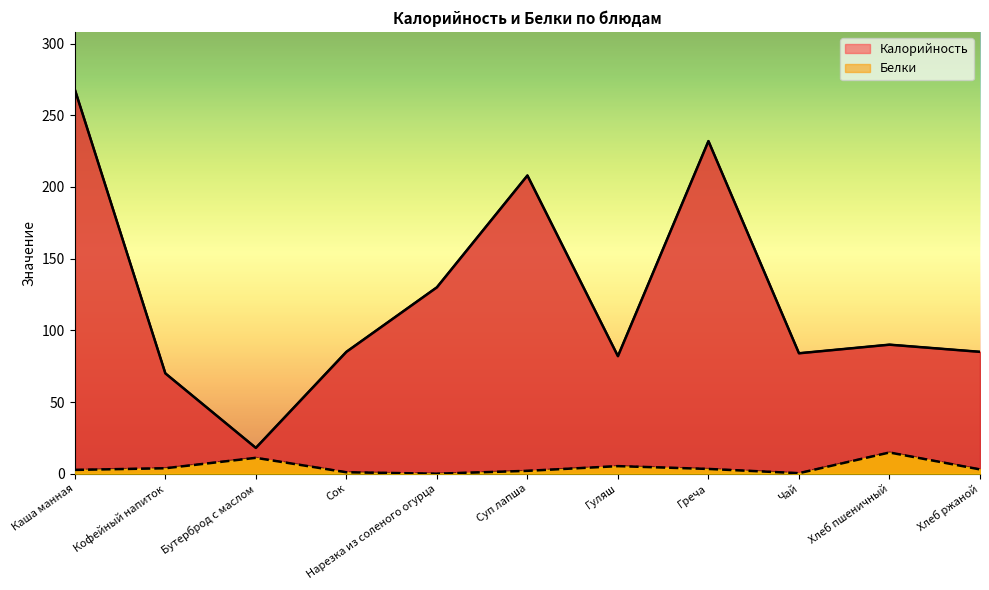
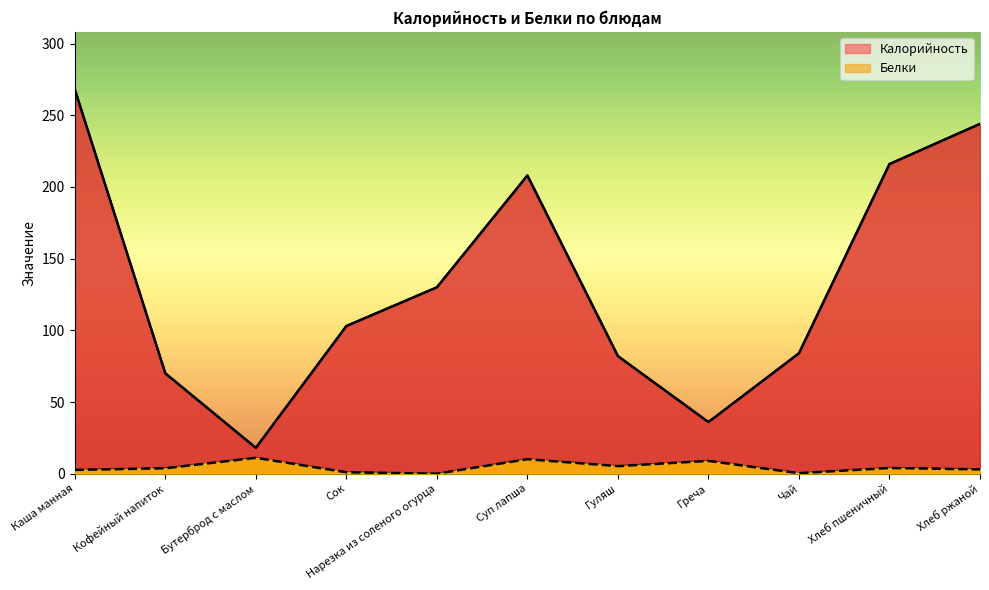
Калорийность, Сок: 85 -> 103
Белки, Суп лапша: 2 -> 10
Калорийность, Греча: 232 -> 36
Белки, Греча: 3 -> 9
Калорийность, Хлеб пшеничный: 90 -> 216
Белки, Хлеб пшеничный: 15 -> 4
Калорийность, Хлеб ржаной: 85 -> 244
